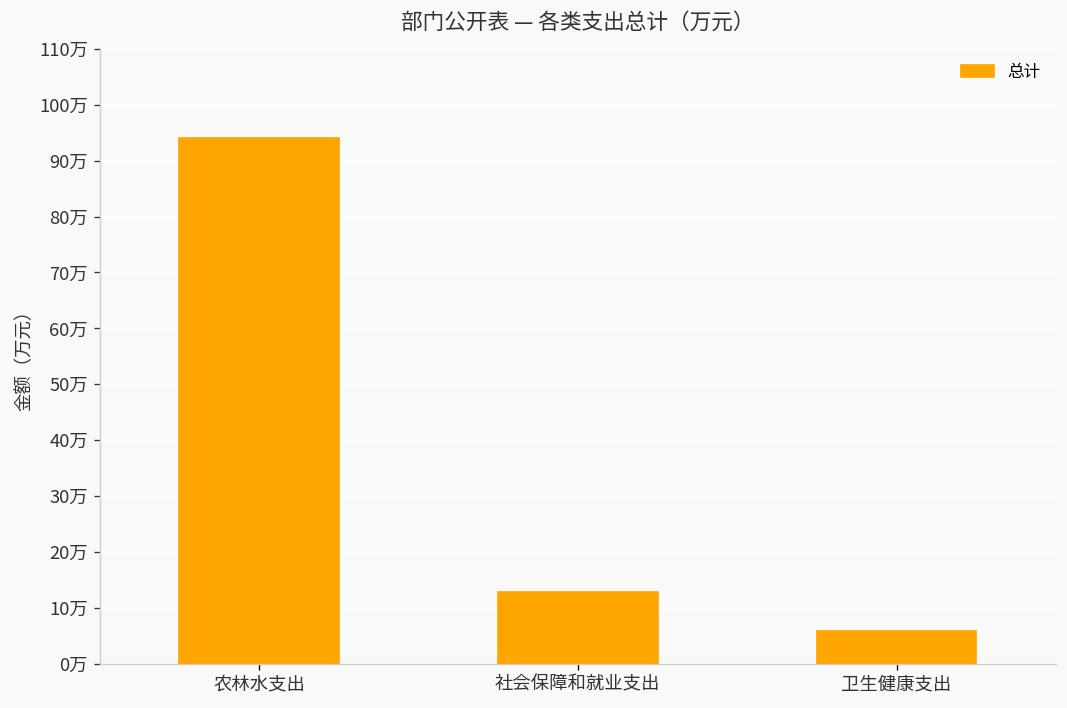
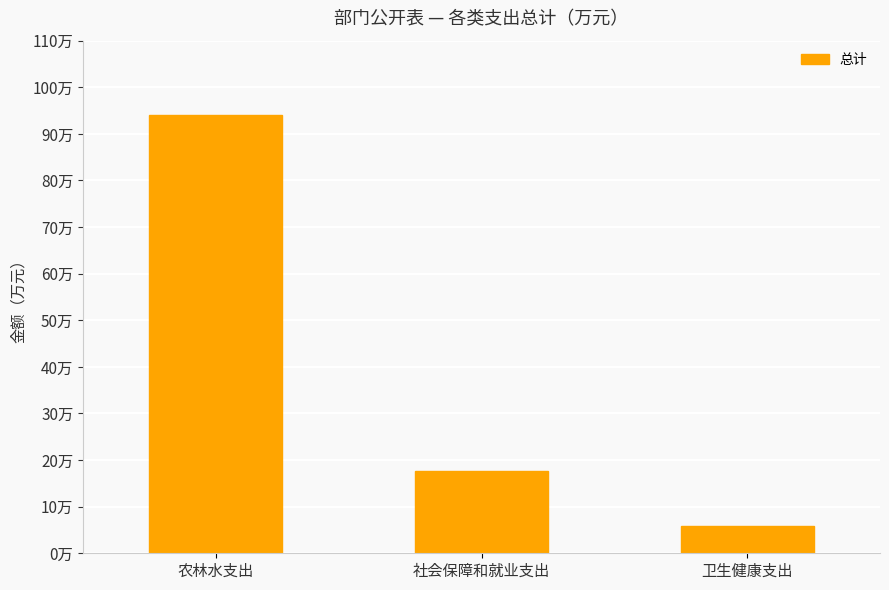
社会保障和就业支出: 13万 -> 18万
